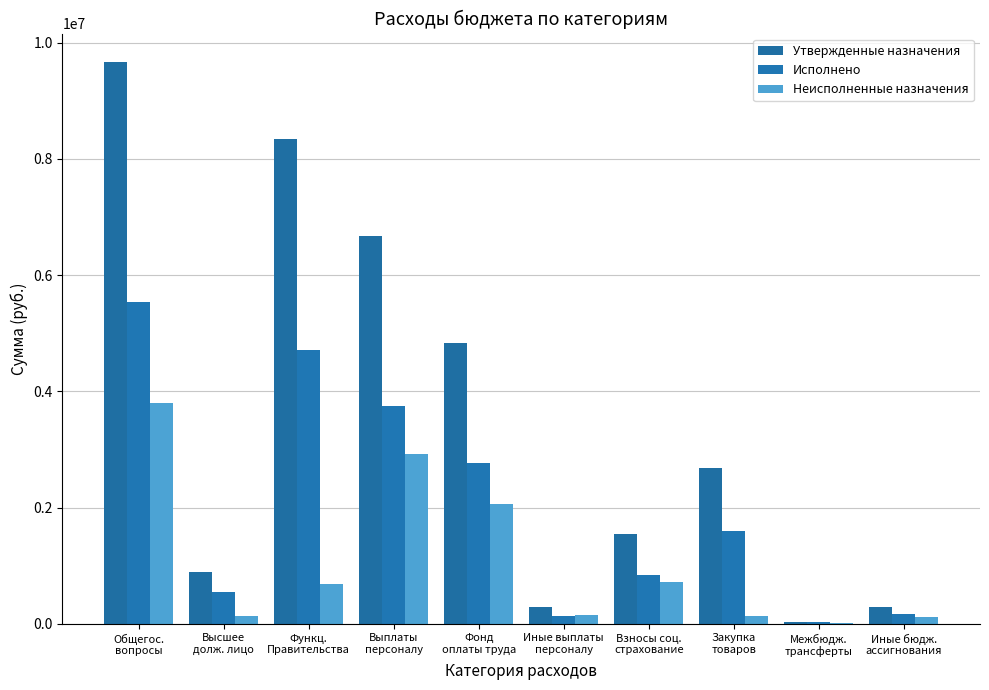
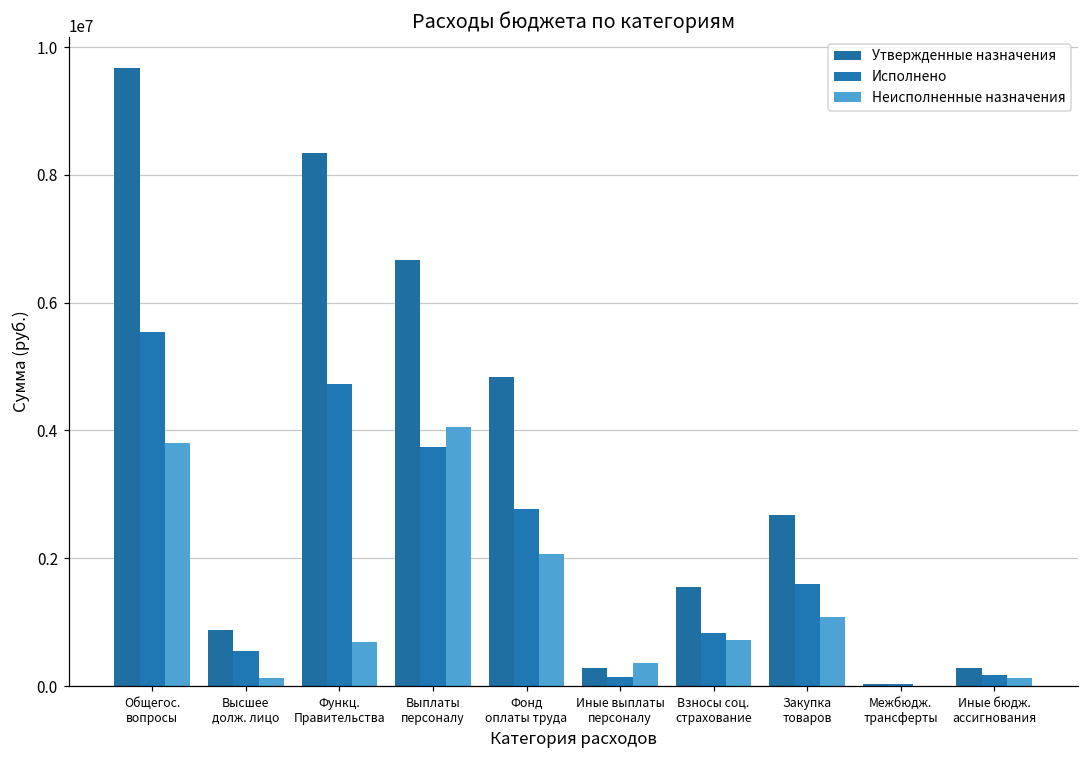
Неисполненные назначения, Выплаты персоналу: 2900000 -> 4100000
Неисполненные назначения, Иные выплаты персоналу: 100000 -> 400000
Неисполненные назначения, Закупка товаров: 100000 -> 1100000
